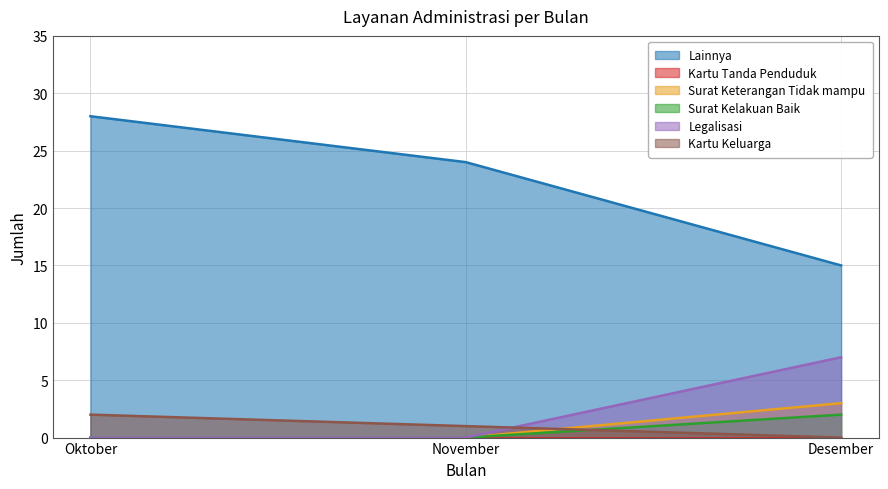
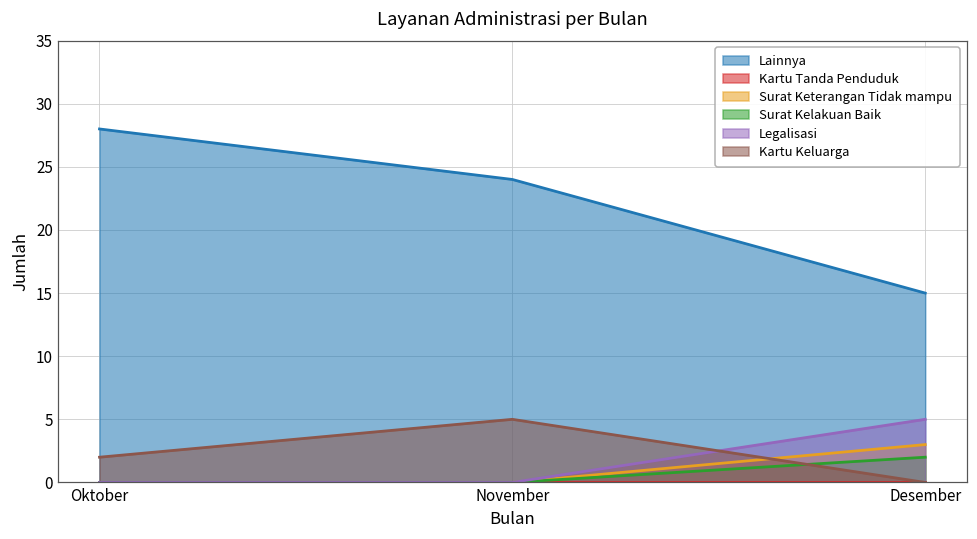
Kartu Keluarga, November: 1 -> 5
Legalisasi, Desember: 7 -> 5
